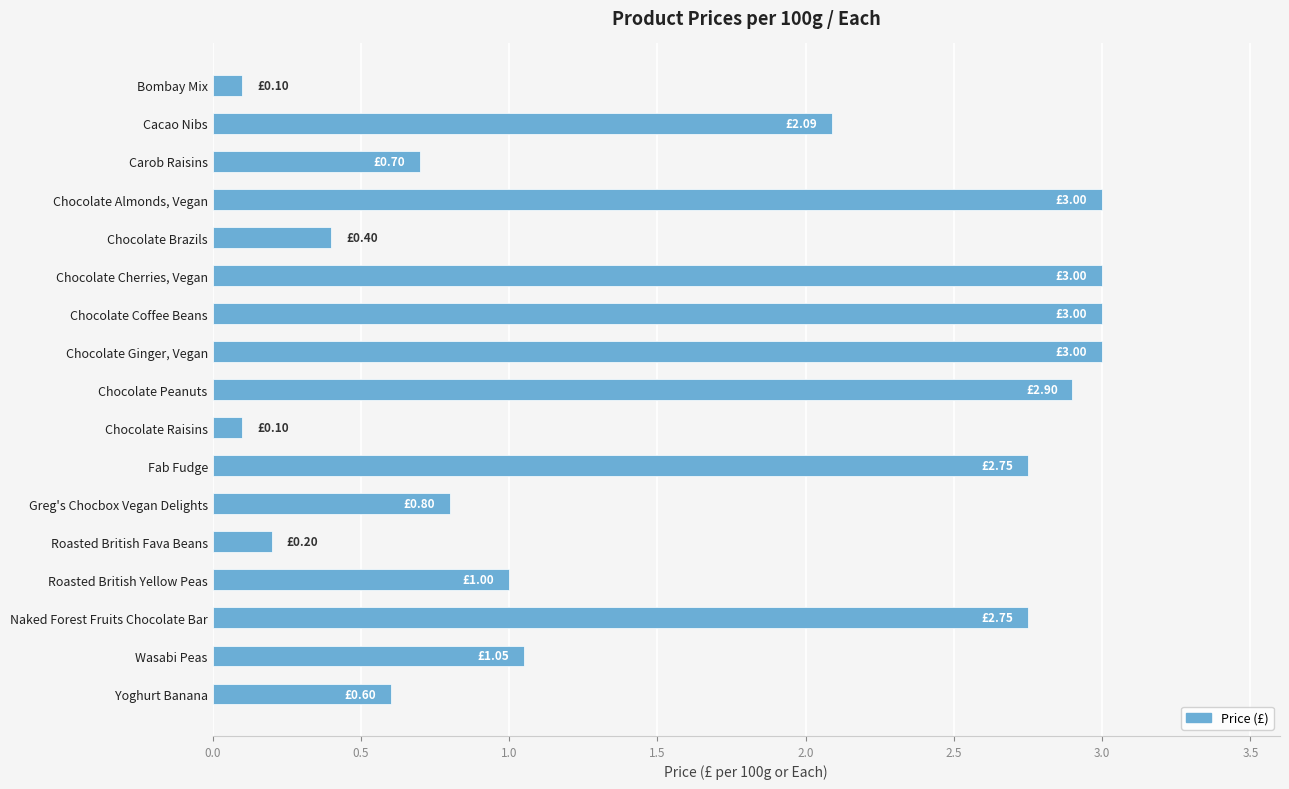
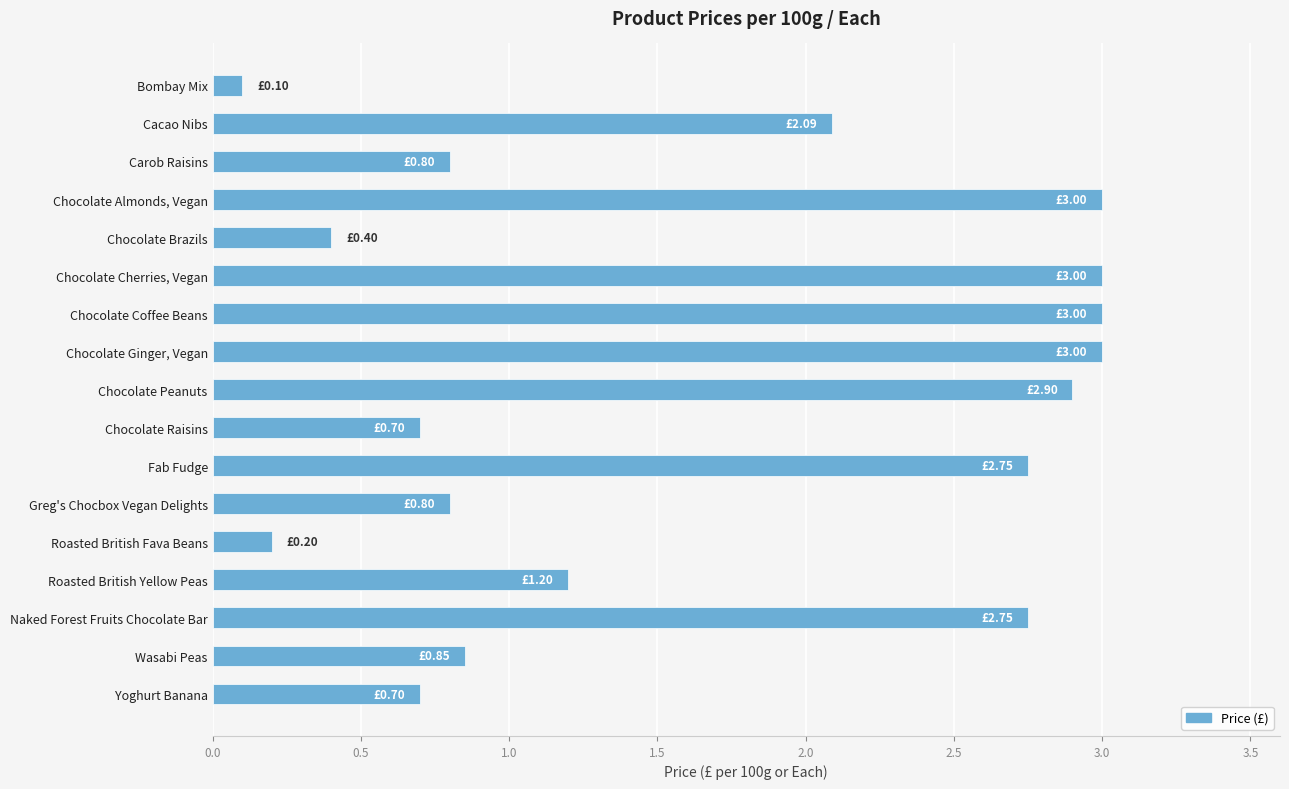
Carob Raisins: £0.70 -> £0.80
Chocolate Raisins: £0.10 -> £0.70
Roasted British Yellow Peas: £1.00 -> £1.20
Wasabi Peas: £1.05 -> £0.85
Yoghurt Banana: £0.60 -> £0.70
